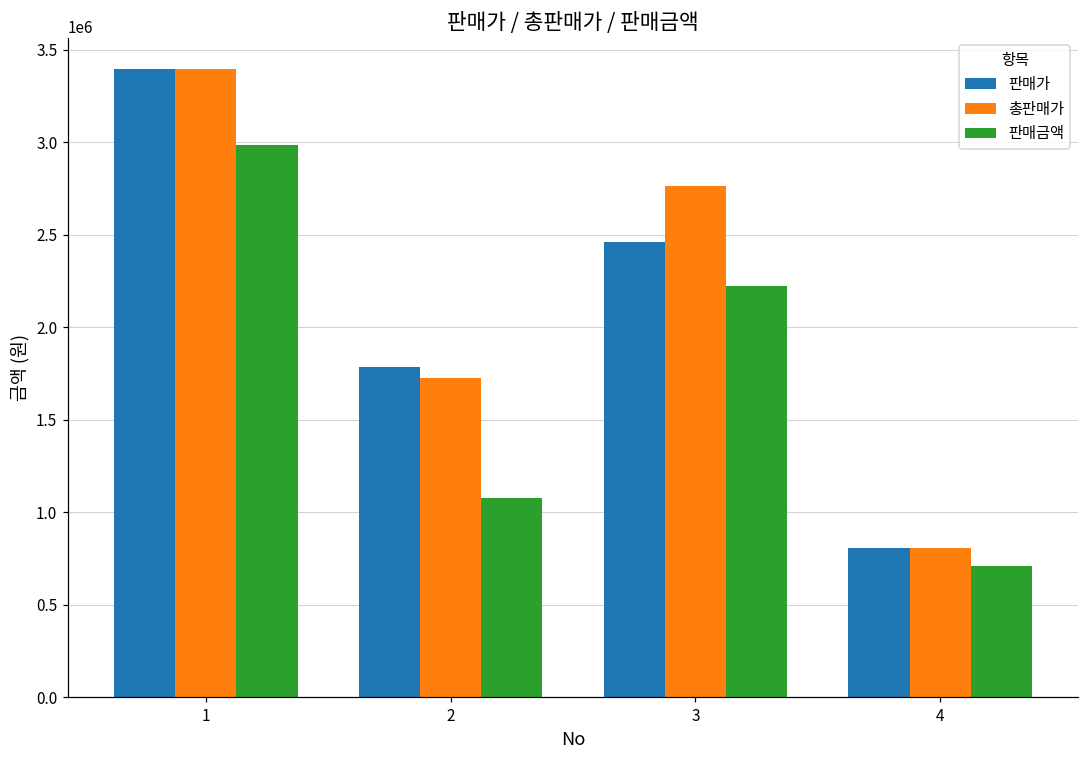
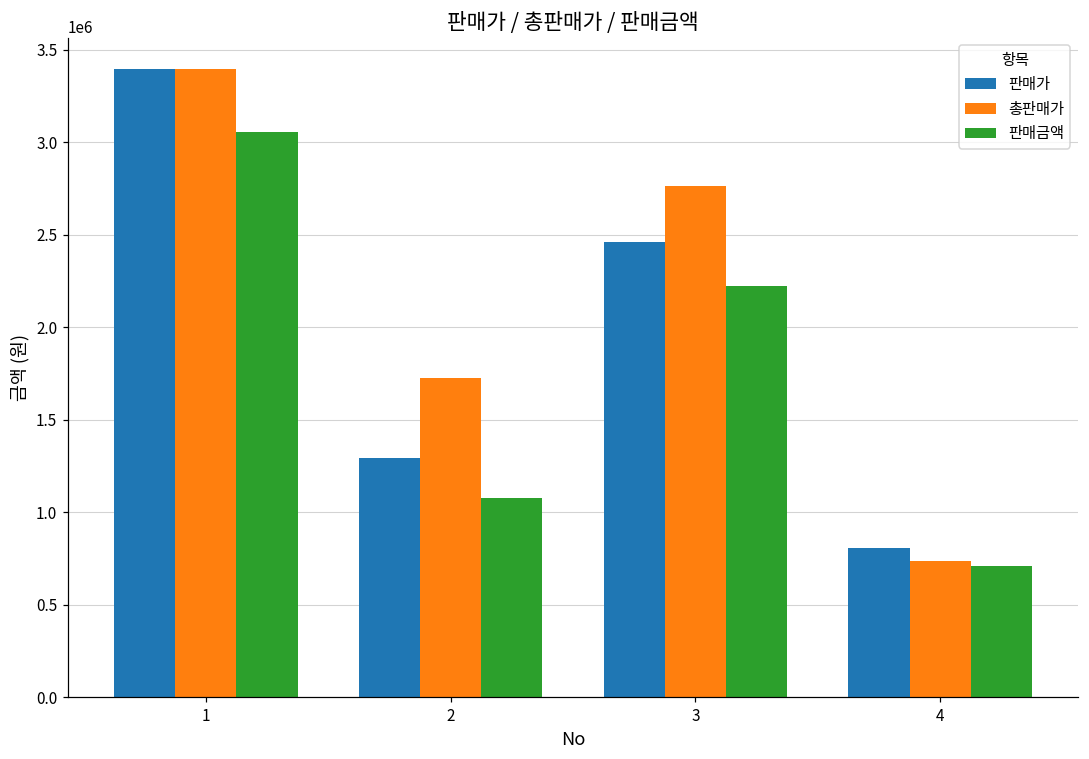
판매금액, 1: 2990000 -> 3050000
판매가, 2: 1780000 -> 1290000
총판매가, 4: 810000 -> 740000
